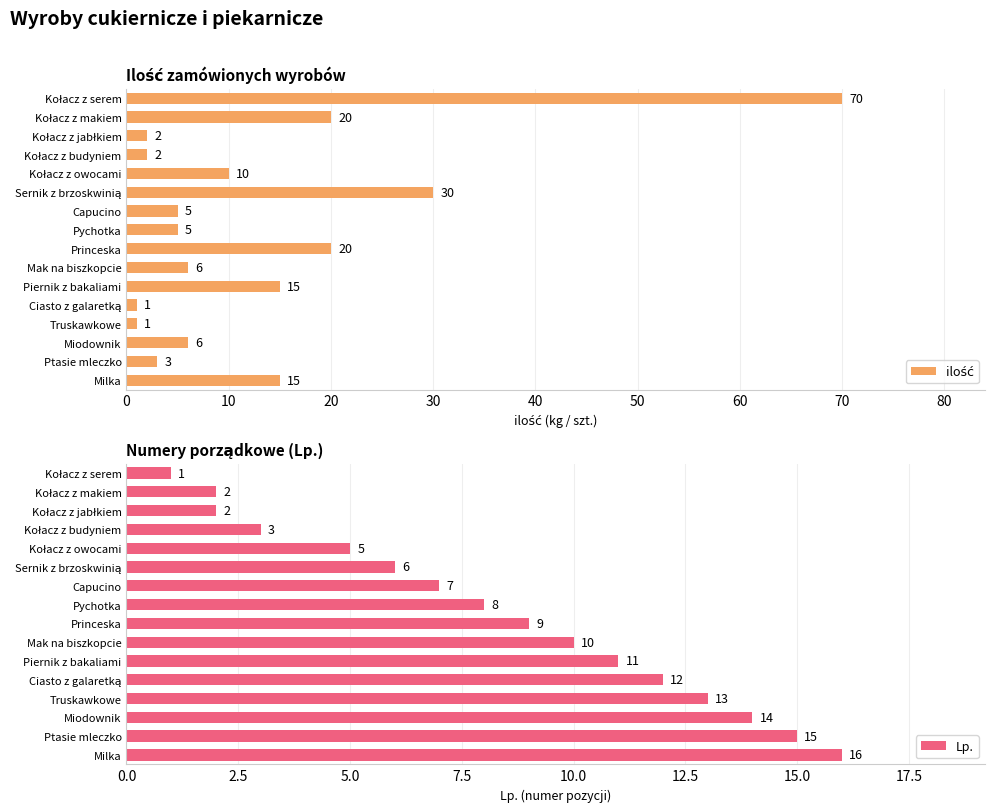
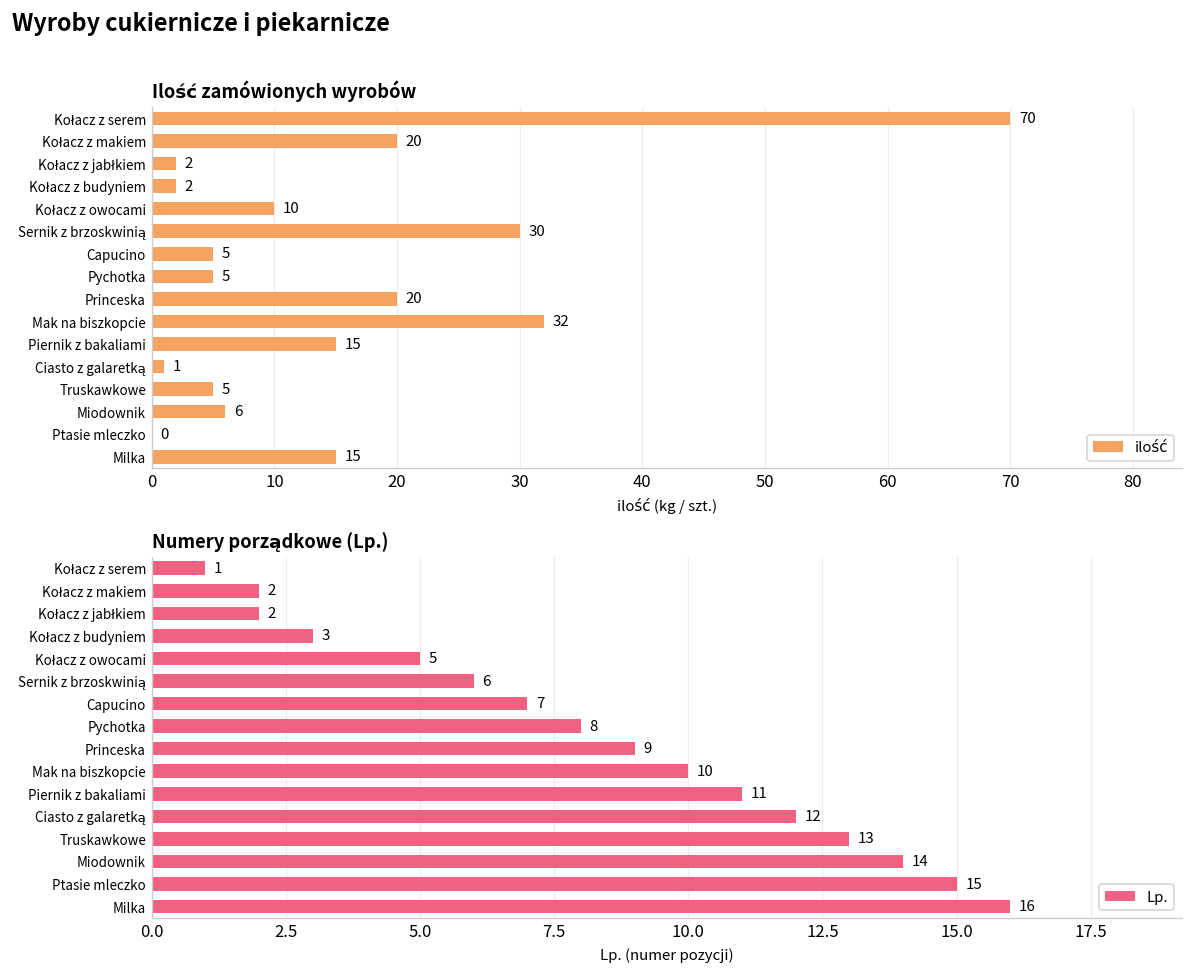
Ilość zamówionych wyrobów, Mak na biszkopcie: 6 -> 32
Ilość zamówionych wyrobów, Truskawkowe: 1 -> 5
Ilość zamówionych wyrobów, Ptasie mleczko: 3 -> 0
